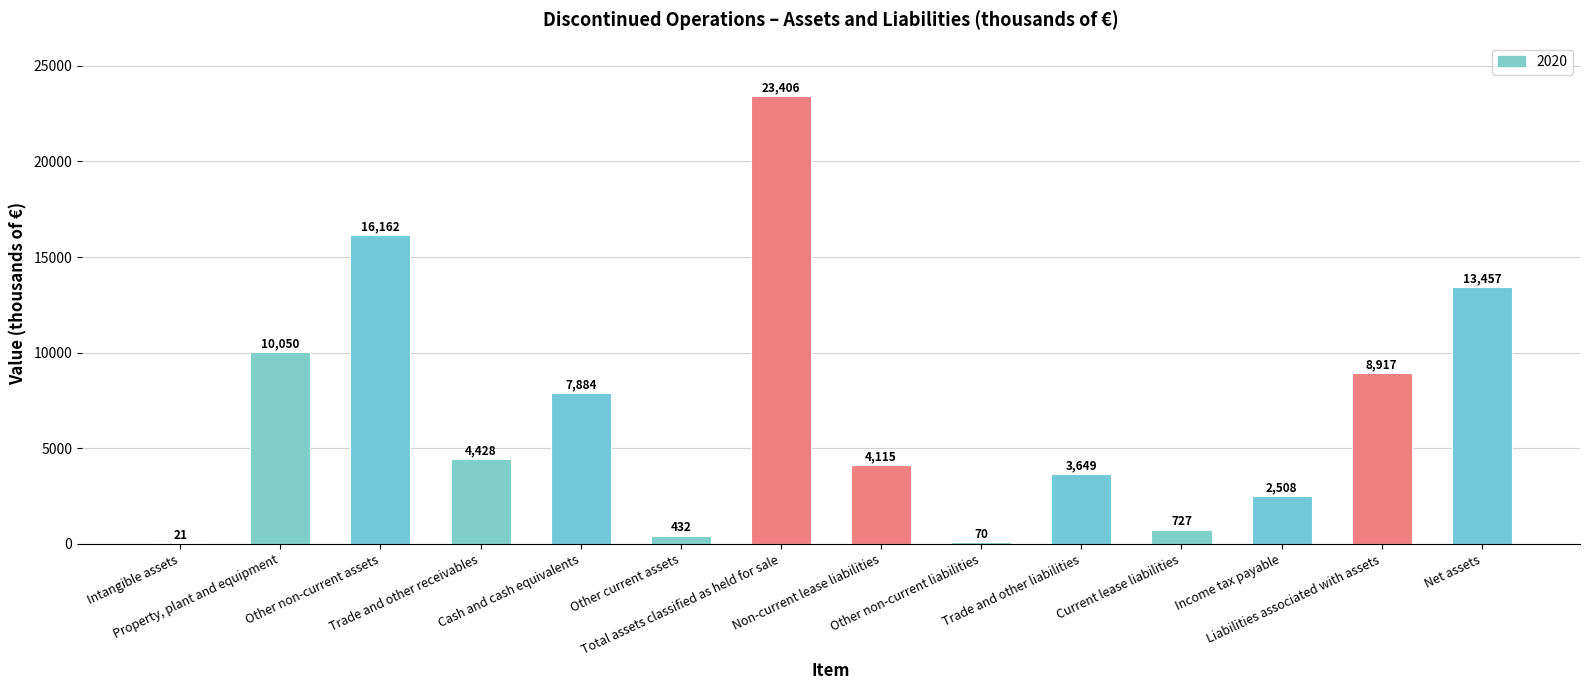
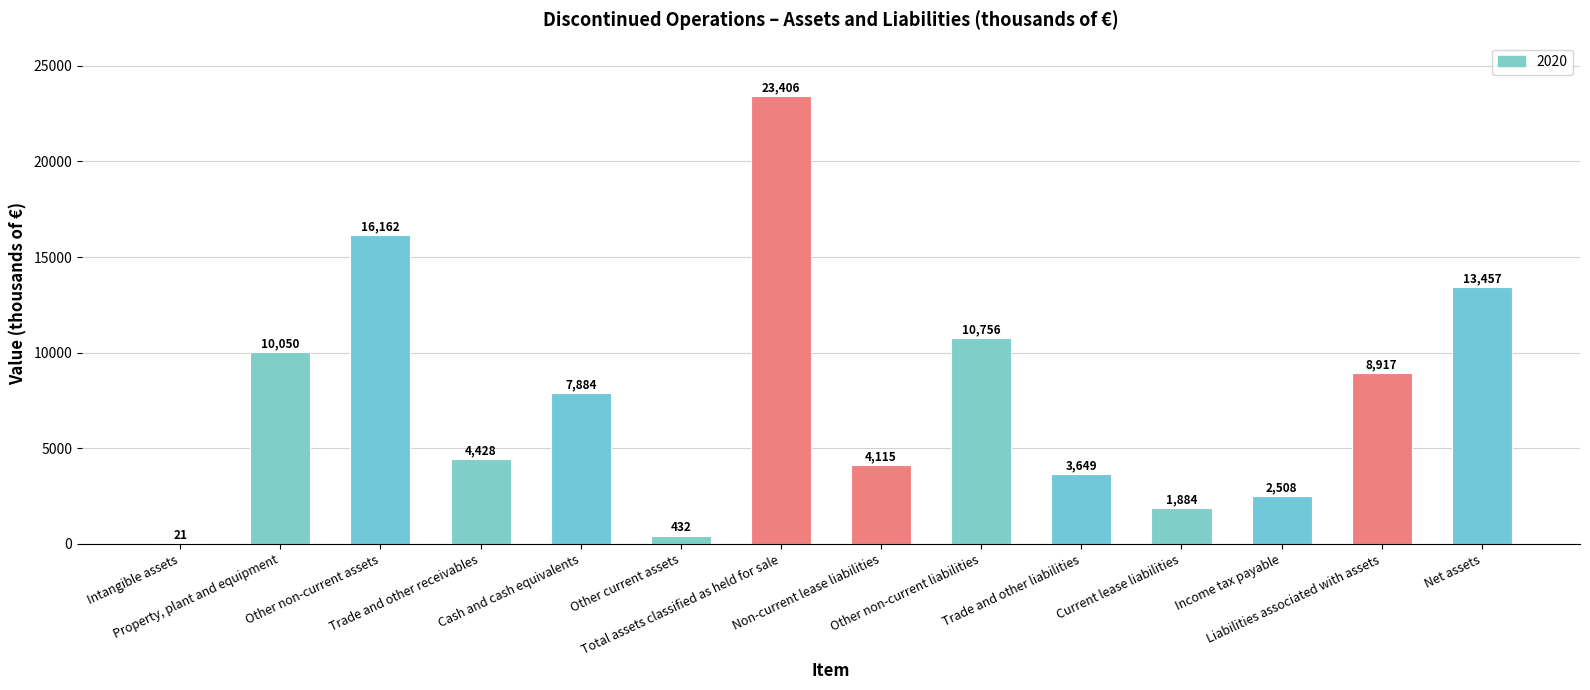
Other non-current liabilities: 70 -> 10,756
Current lease liabilities: 727 -> 1,884
